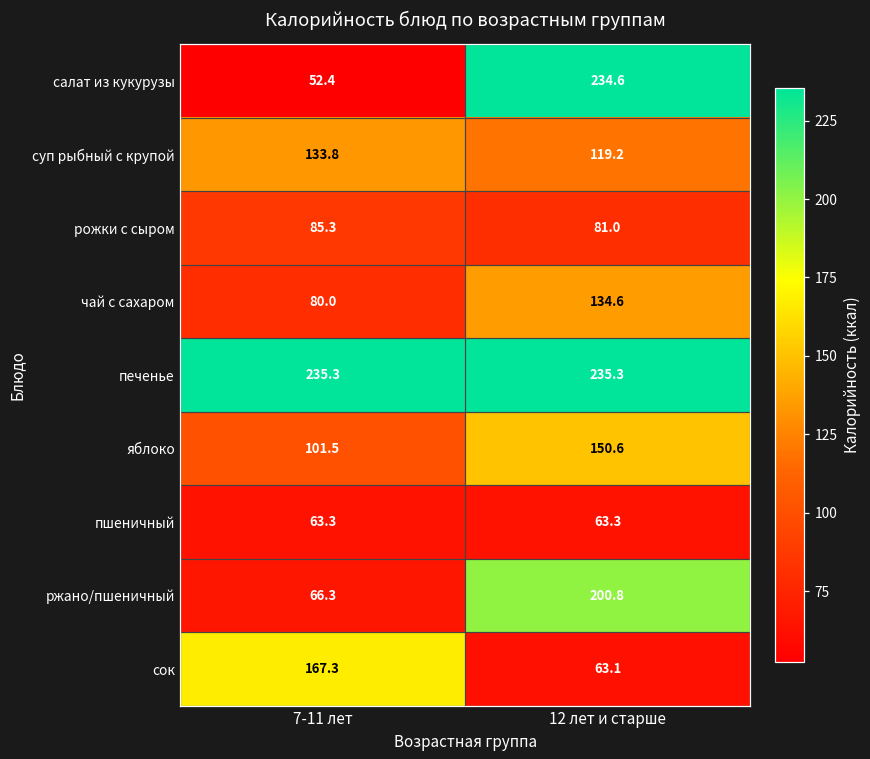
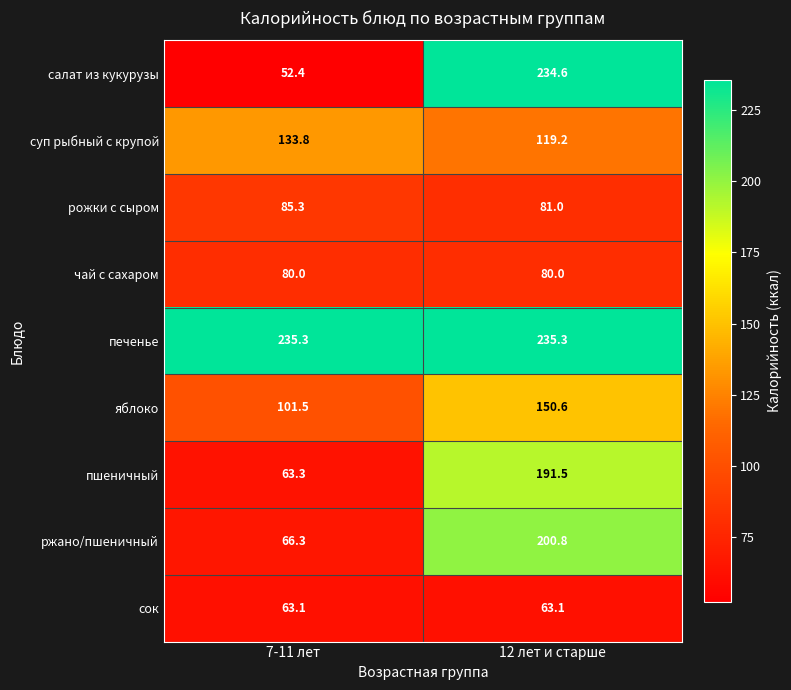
чай с сахаром, 12 лет и старше: 134.6 -> 80.0
пшеничный, 12 лет и старше: 63.3 -> 191.5
сок, 7-11 лет: 167.3 -> 63.1
